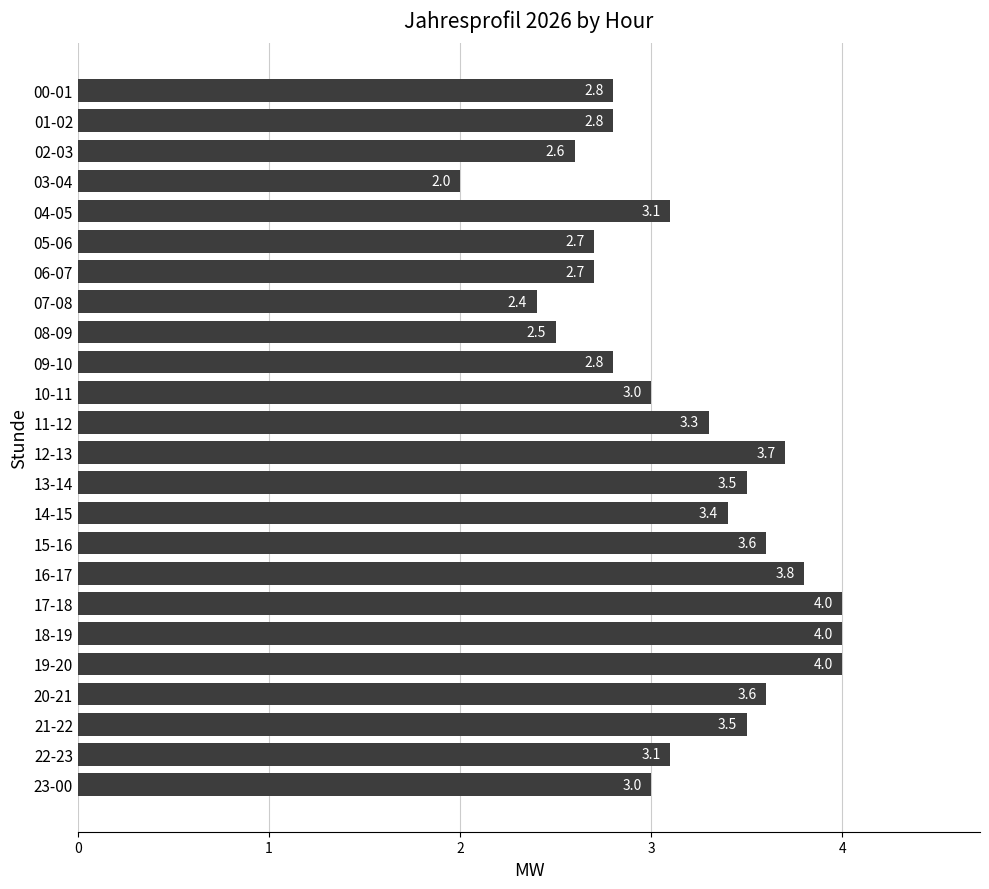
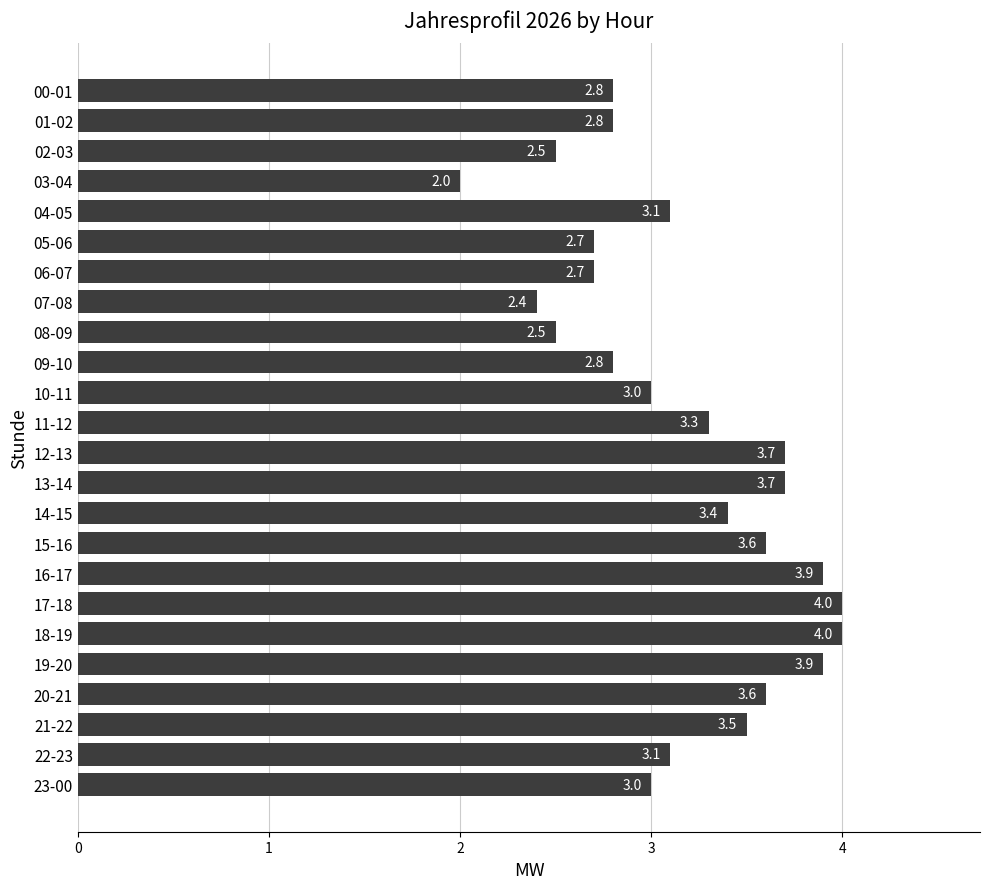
02-03: 2.6 -> 2.5
13-14: 3.5 -> 3.7
16-17: 3.8 -> 3.9
19-20: 4.0 -> 3.9
